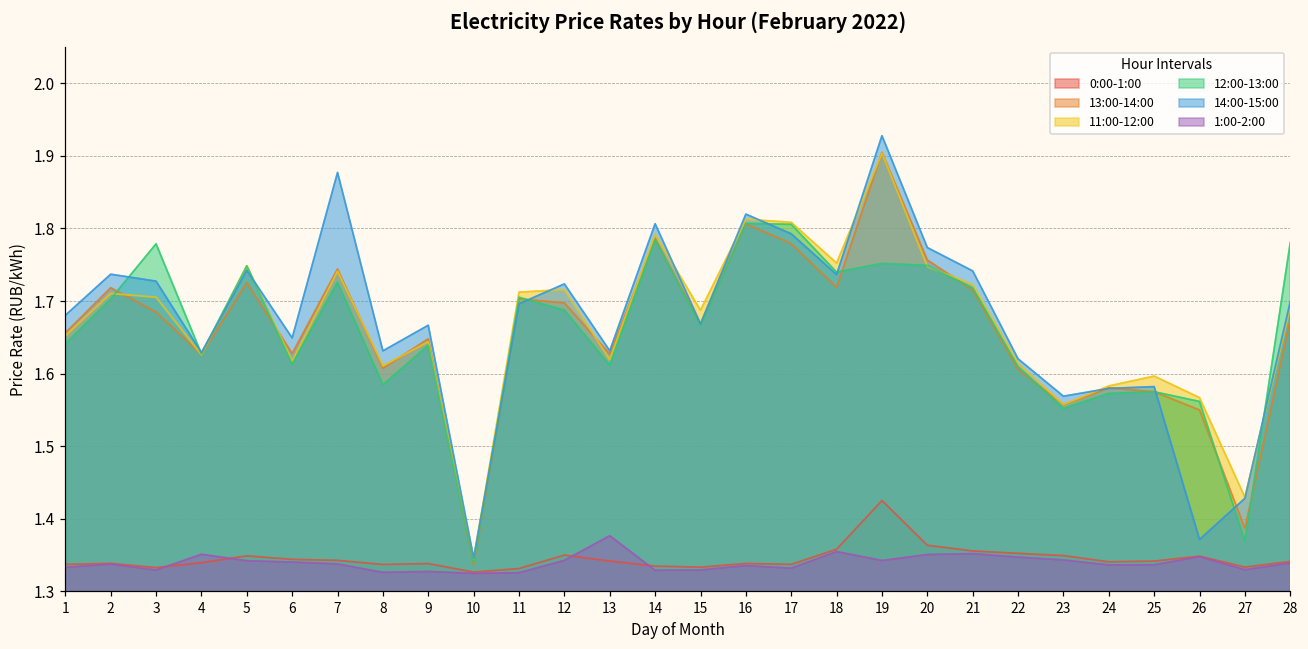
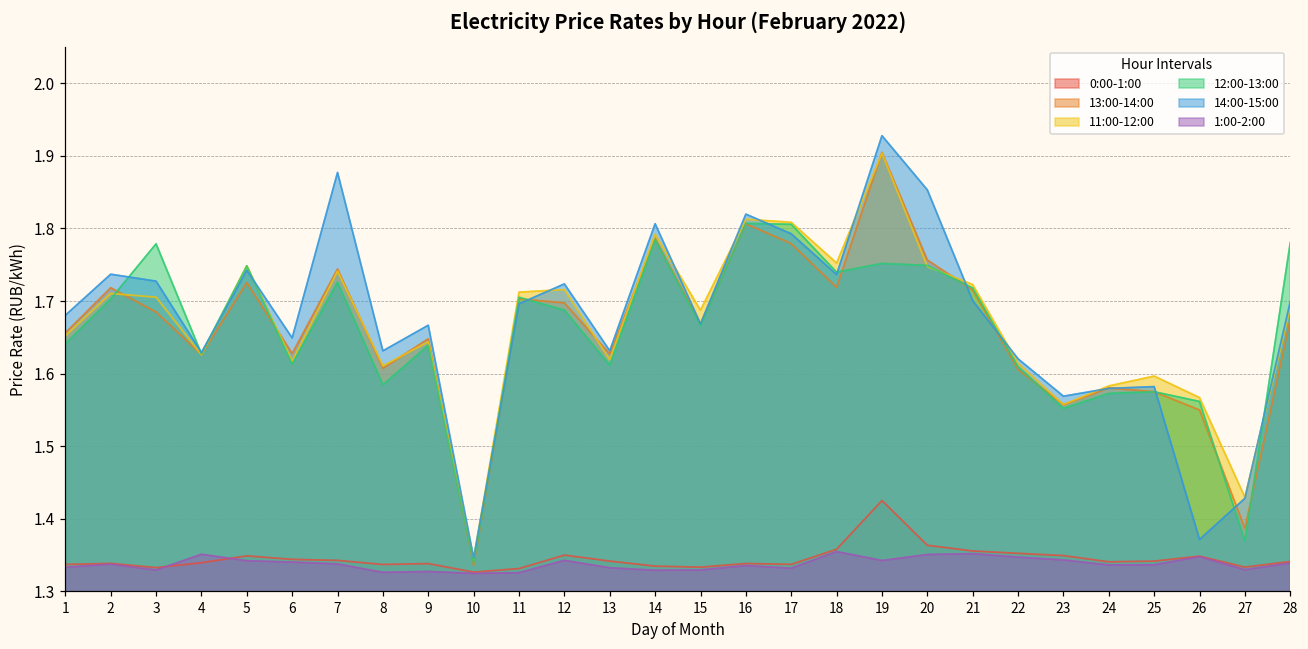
1:00-2:00, 13: 1.38 -> 1.33
14:00-15:00, 20: 1.77 -> 1.85
14:00-15:00, 21: 1.74 -> 1.70
